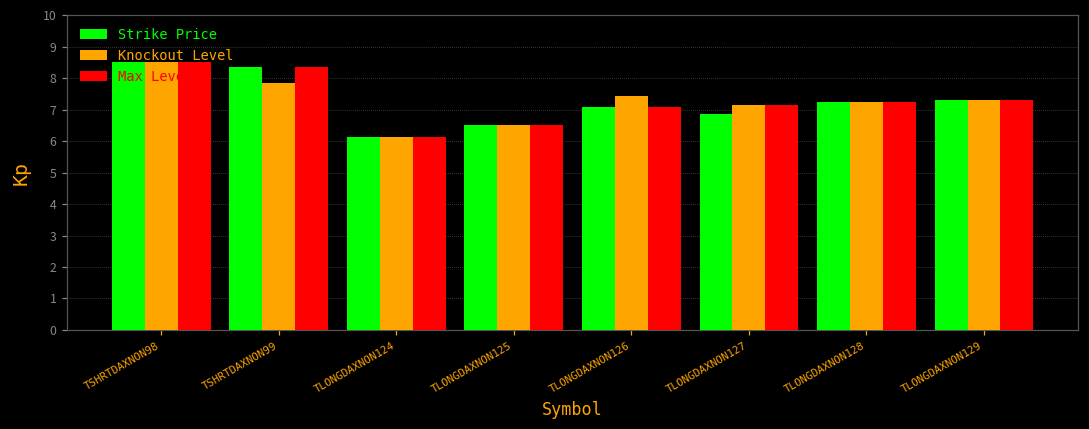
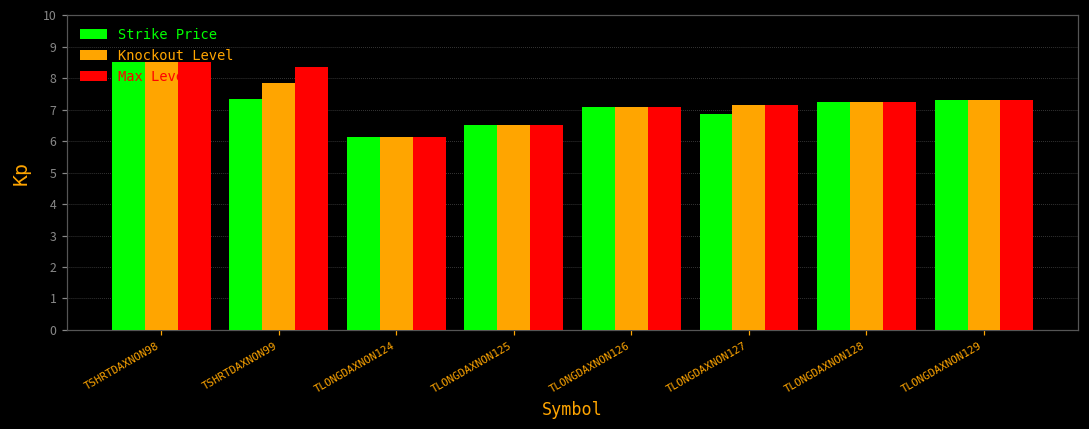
Strike Price, TSHRTDAXNON99: 8.4 -> 7.3
Knockout Level, TLONGDAXNON126: 7.4 -> 7.1
